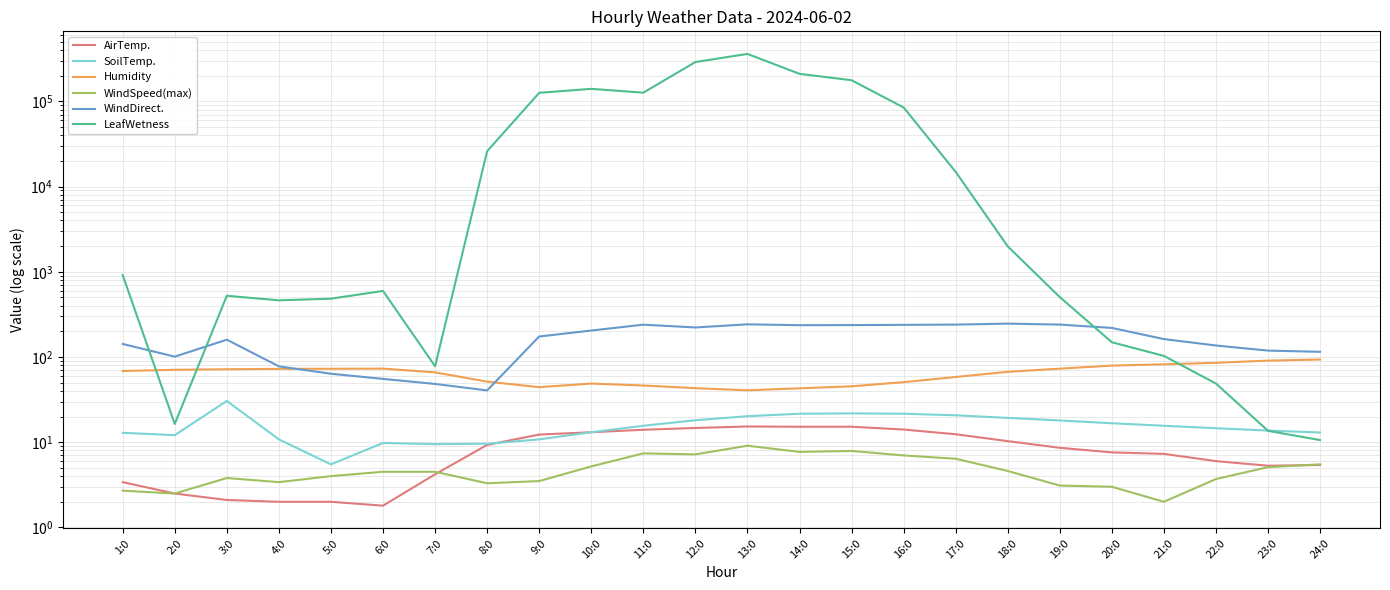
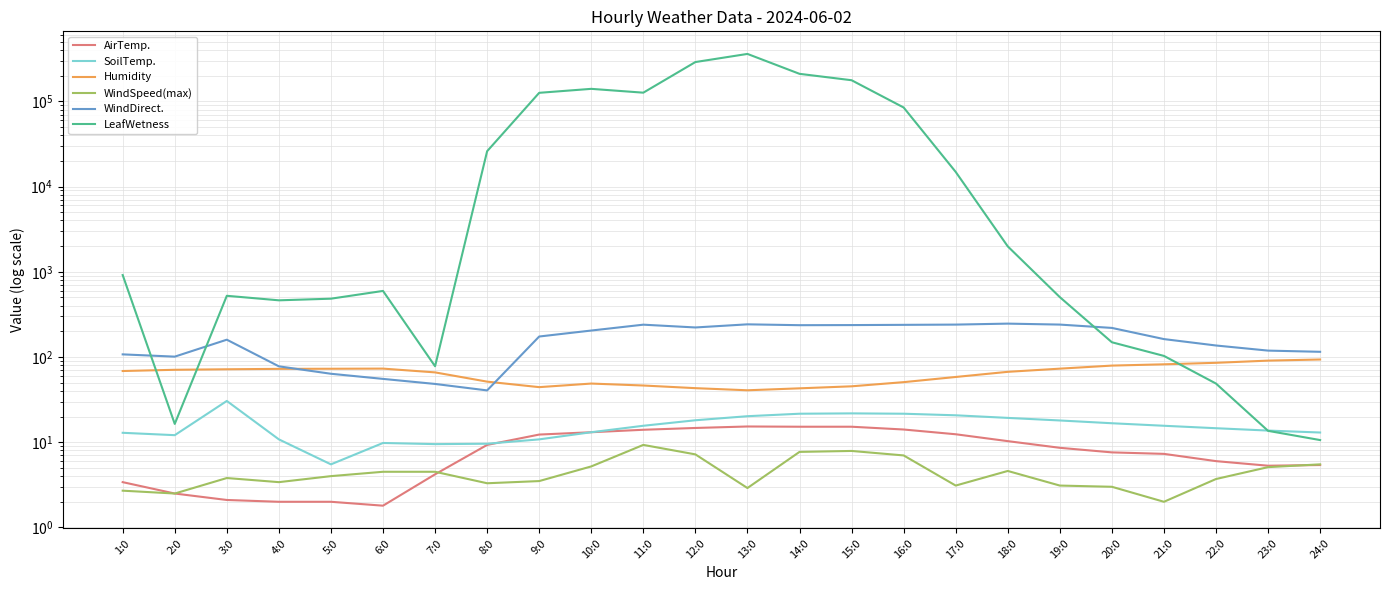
WindDirect., 1:0: 140 -> 110
WindSpeed(max), 11:0: 7 -> 9
WindSpeed(max), 13:0: 9 -> 2.9
WindSpeed(max), 17:0: 6 -> 3.1
